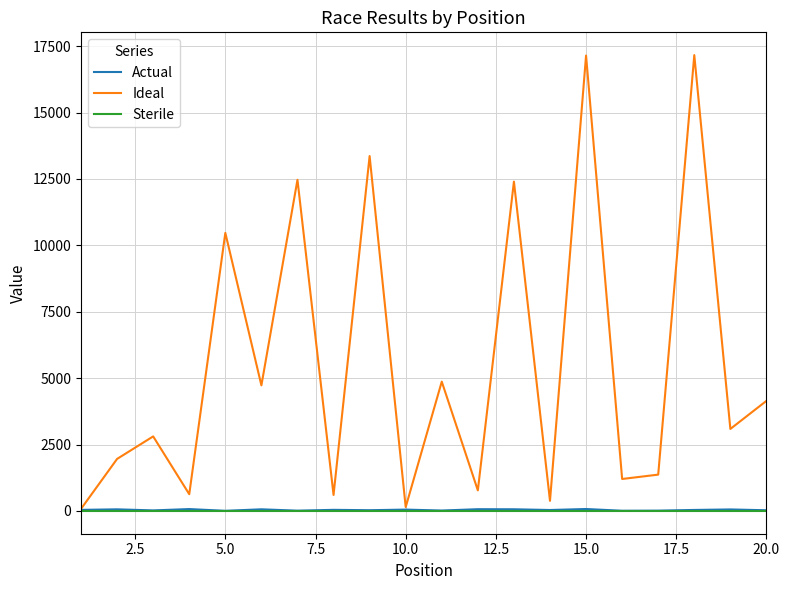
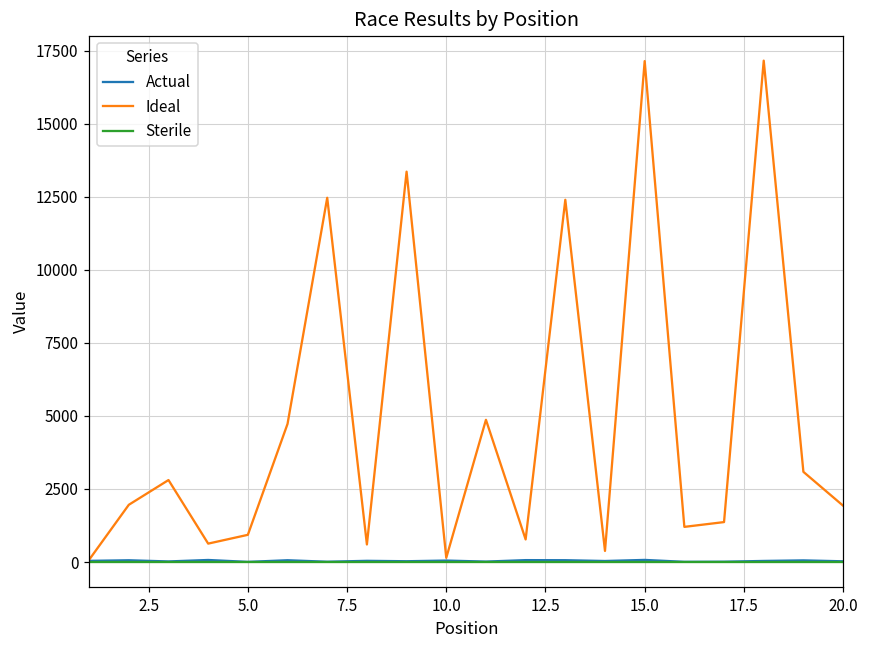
Ideal, 5.0: 10500 -> 900
Ideal, 20.0: 4100 -> 1900
